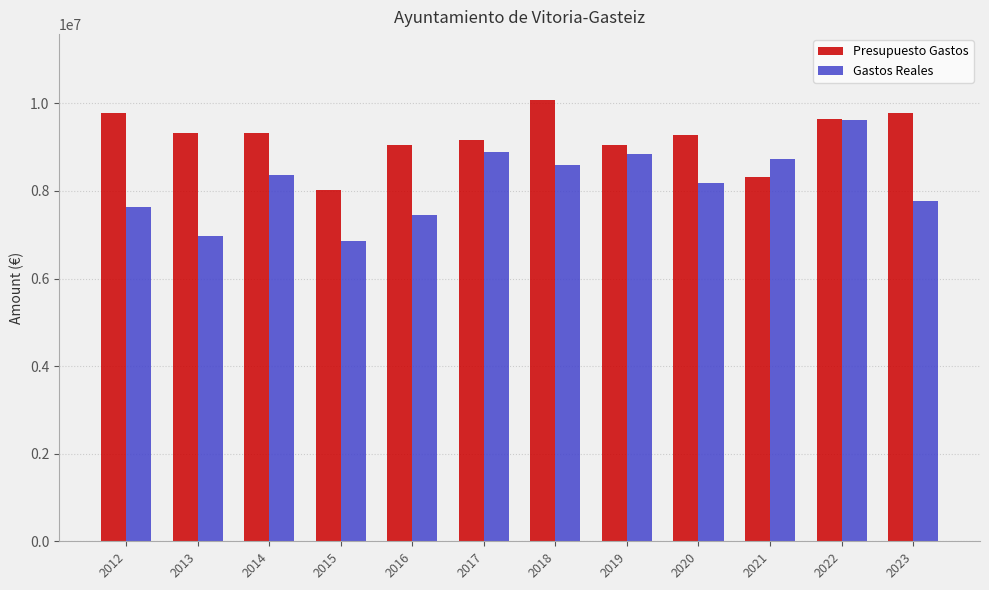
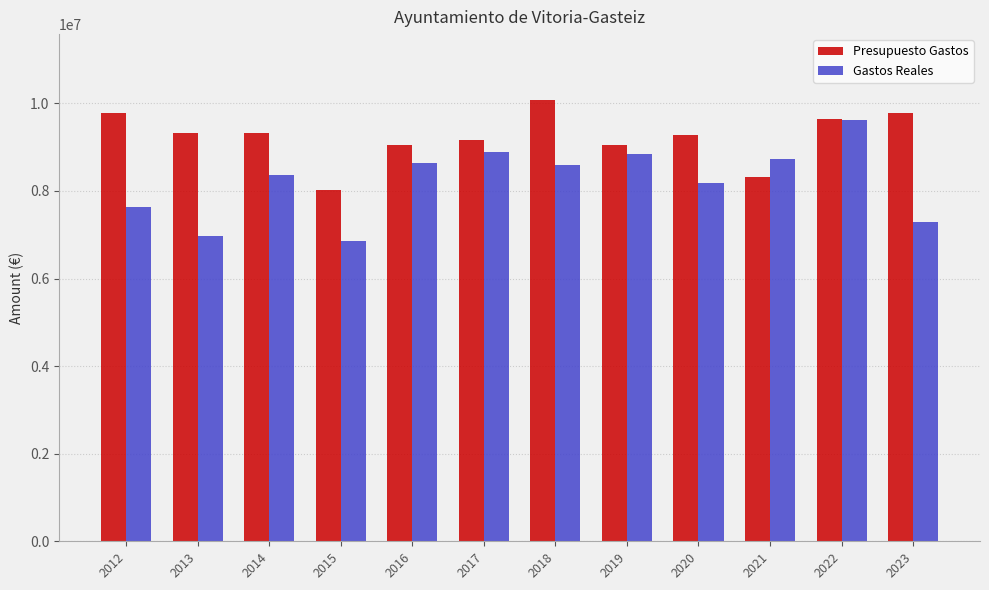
Gastos Reales, 2016: 7400000 -> 8600000
Gastos Reales, 2023: 7800000 -> 7300000
